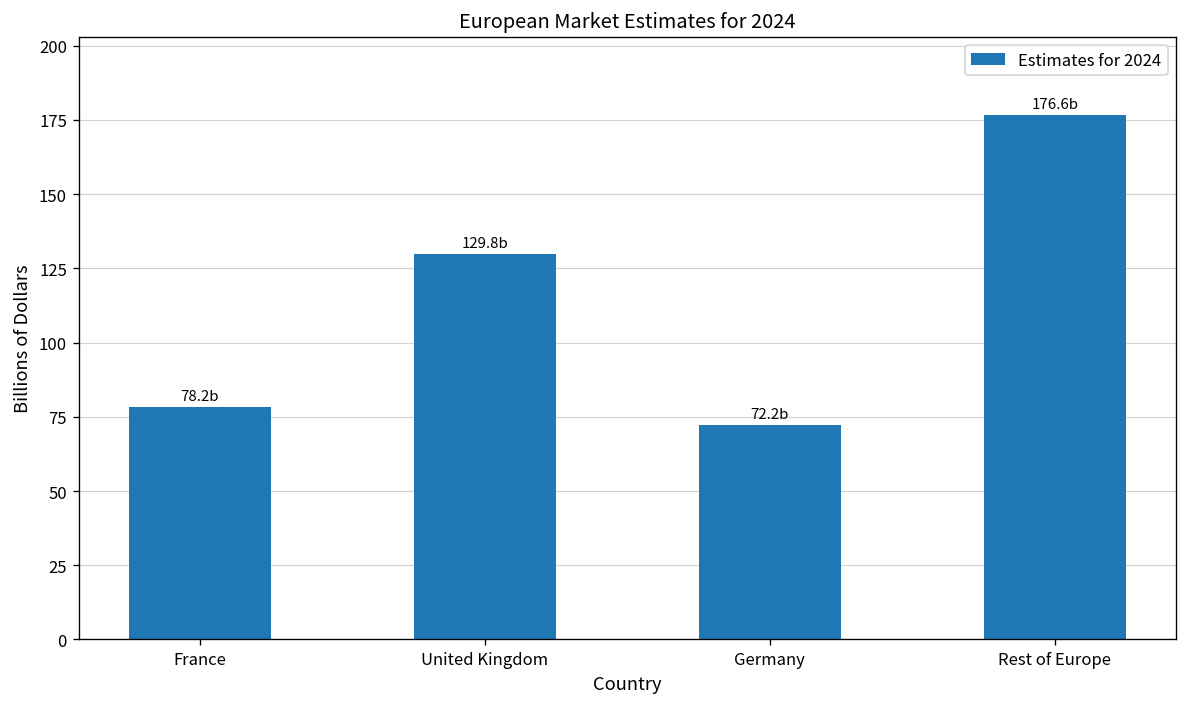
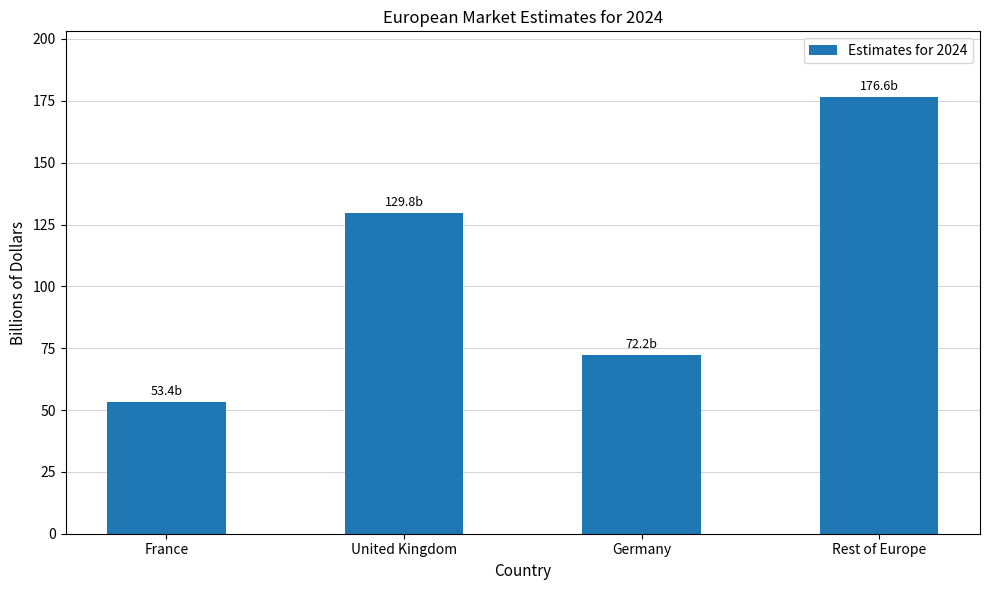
France: 78.2b -> 53.4b
